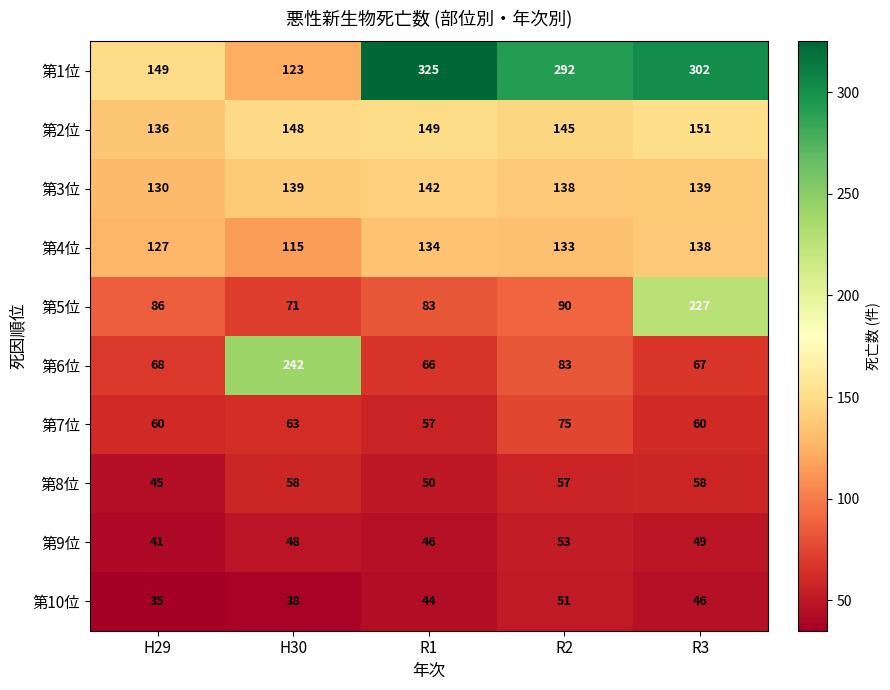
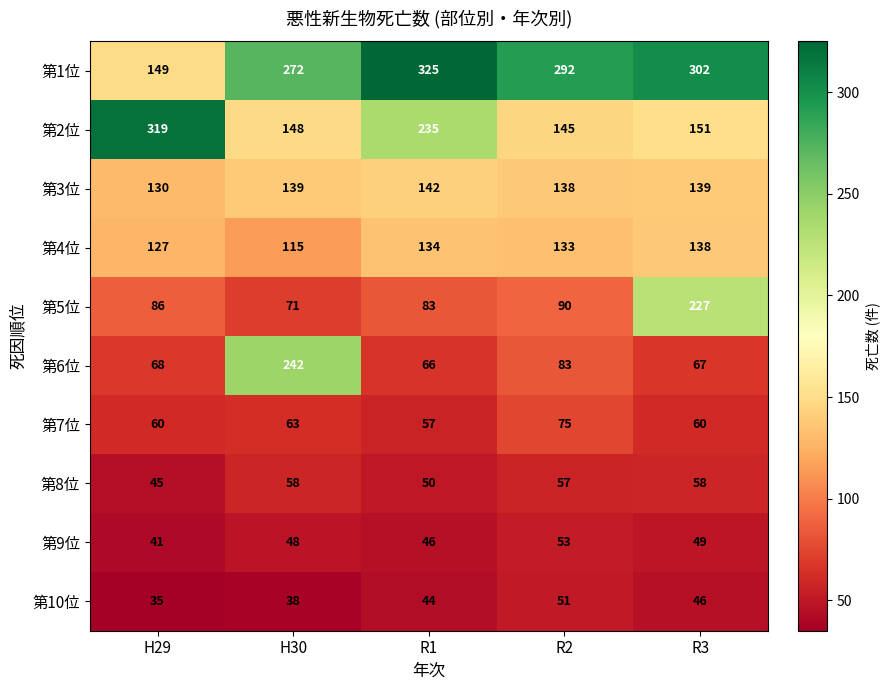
第1位, H30: 123 -> 272
第2位, H29: 136 -> 319
第2位, R1: 149 -> 235
